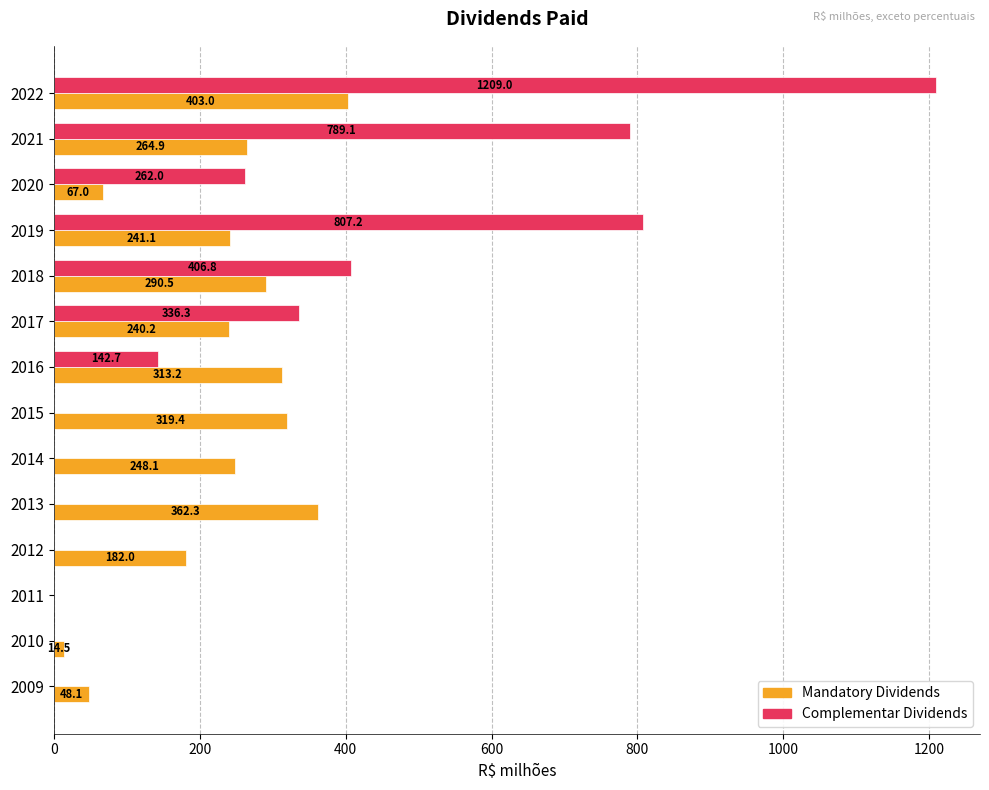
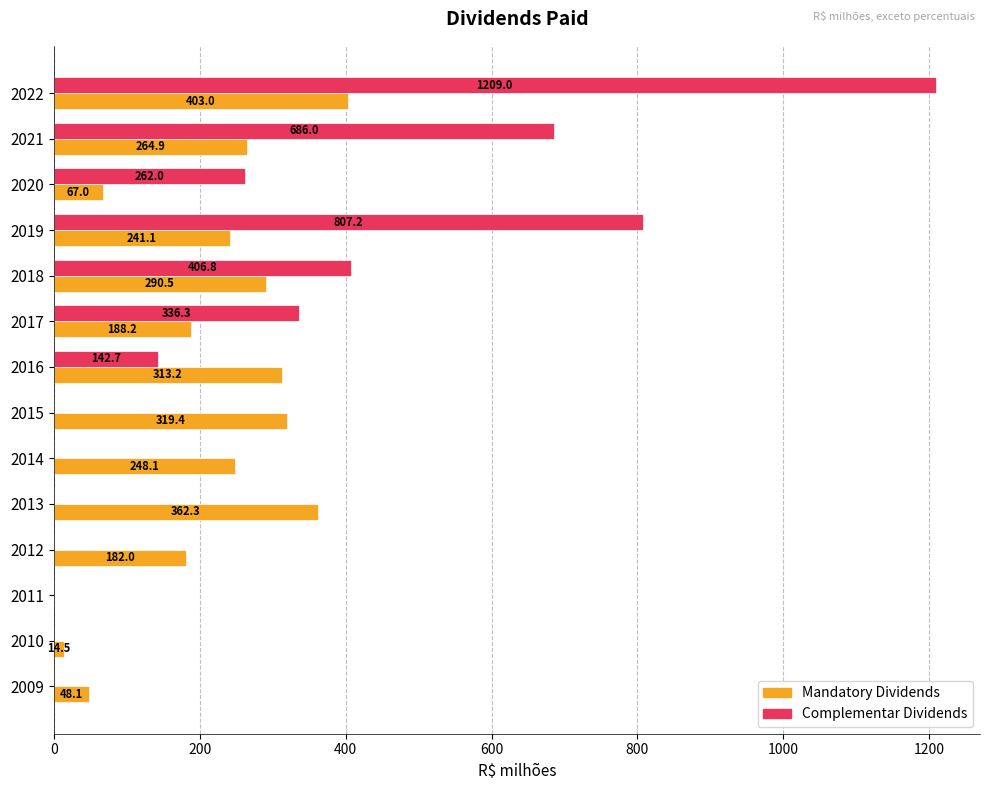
Complementar Dividends, 2021: 789.1 -> 686.0
Mandatory Dividends, 2017: 240.2 -> 188.2
